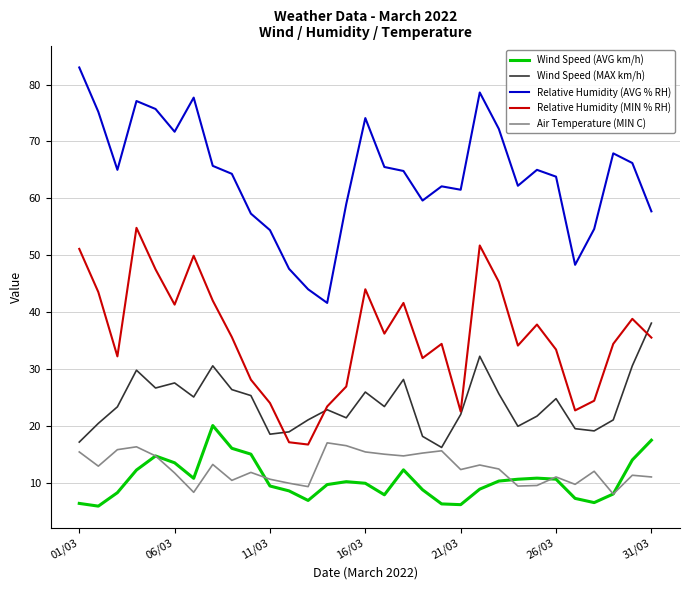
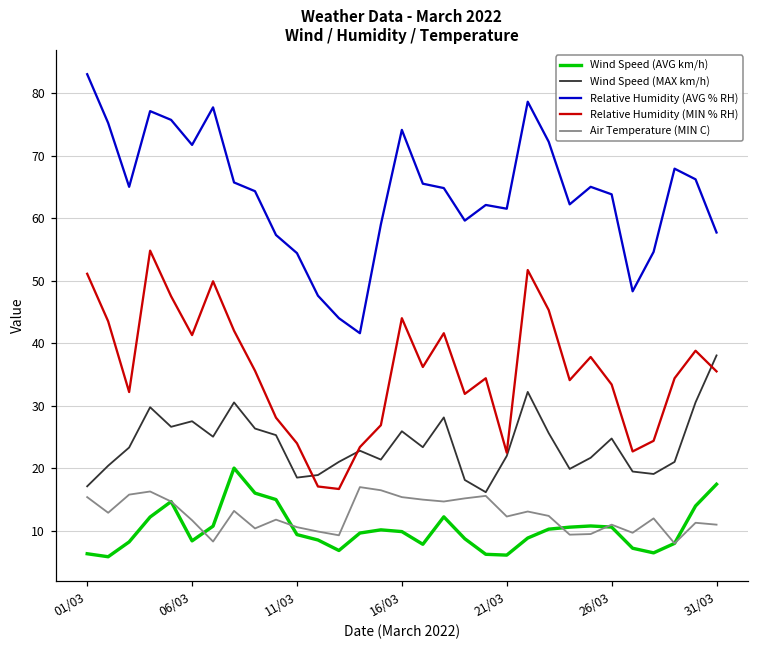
Wind Speed (AVG km/h), 06/03: 13 -> 8
